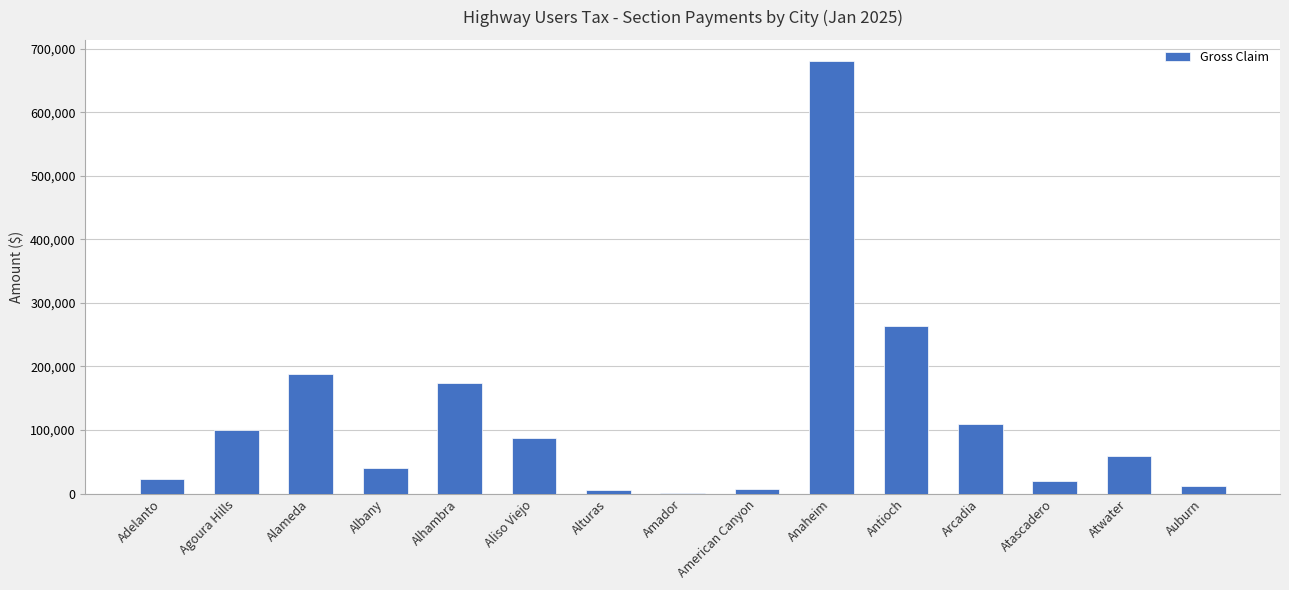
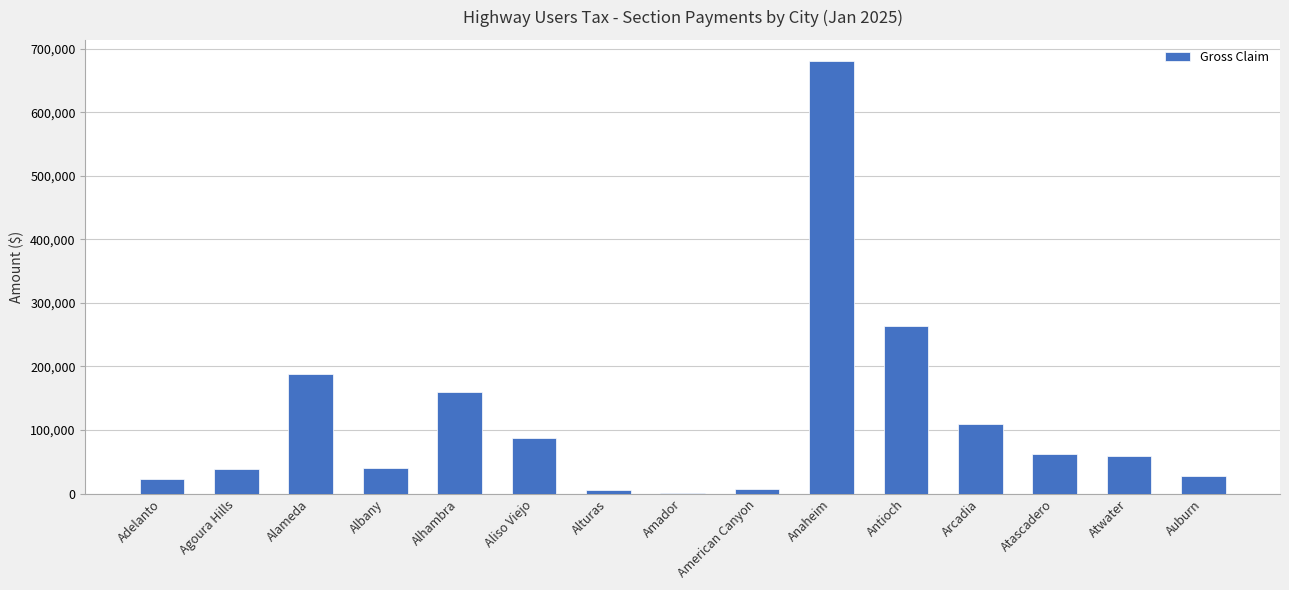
Agoura Hills: 100,000 -> 40,000
Alhambra: 170,000 -> 160,000
Atascadero: 20,000 -> 60,000
Auburn: 10,000 -> 30,000
